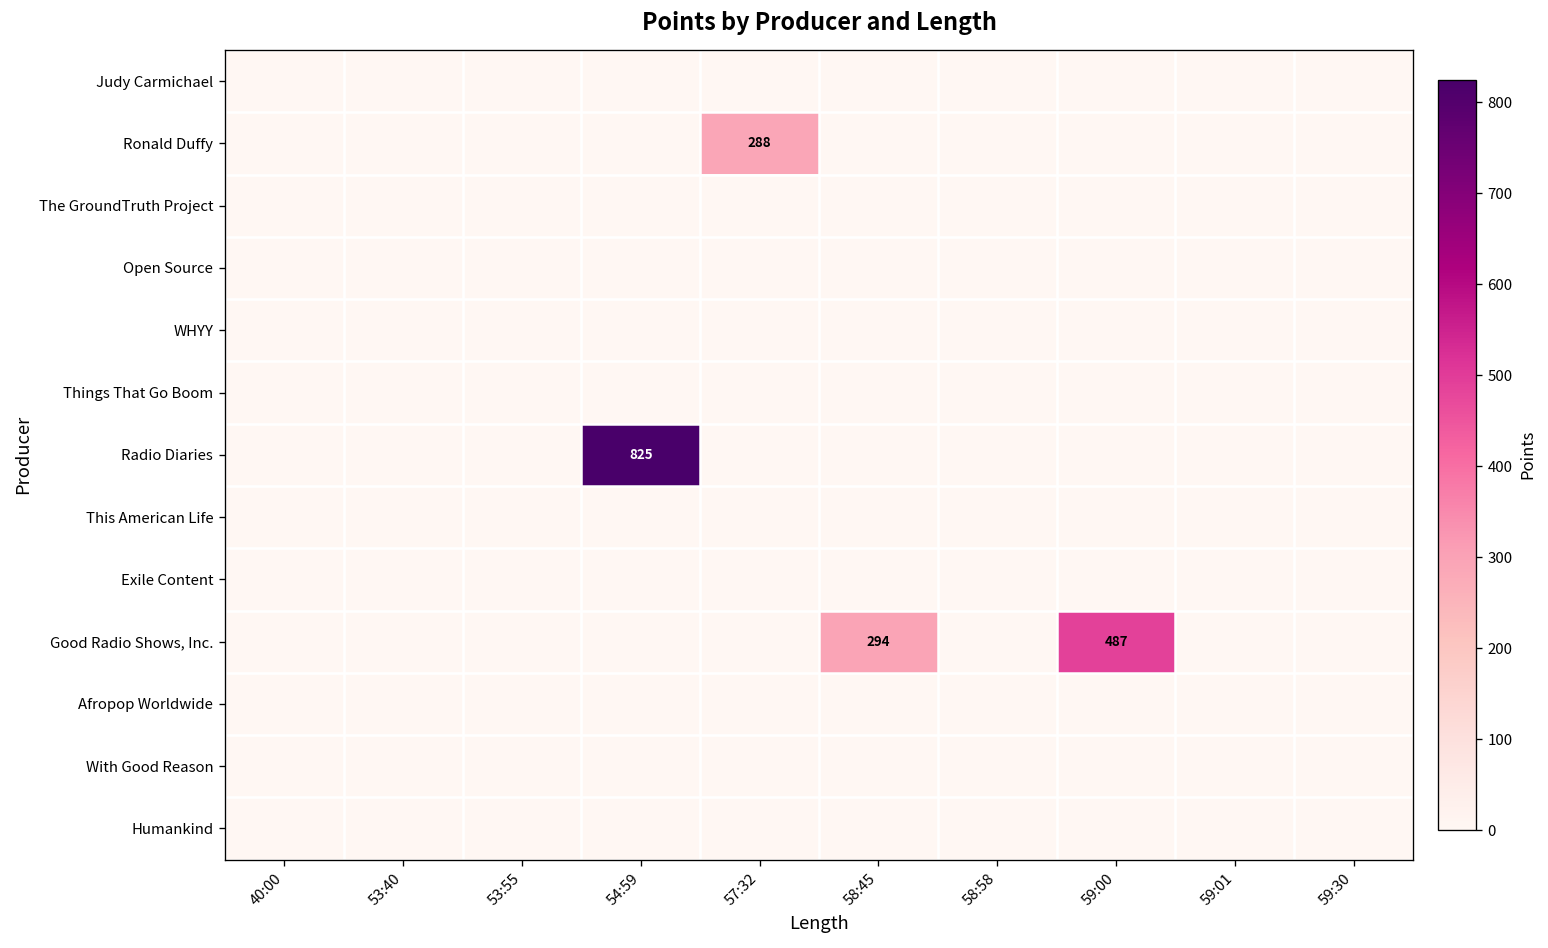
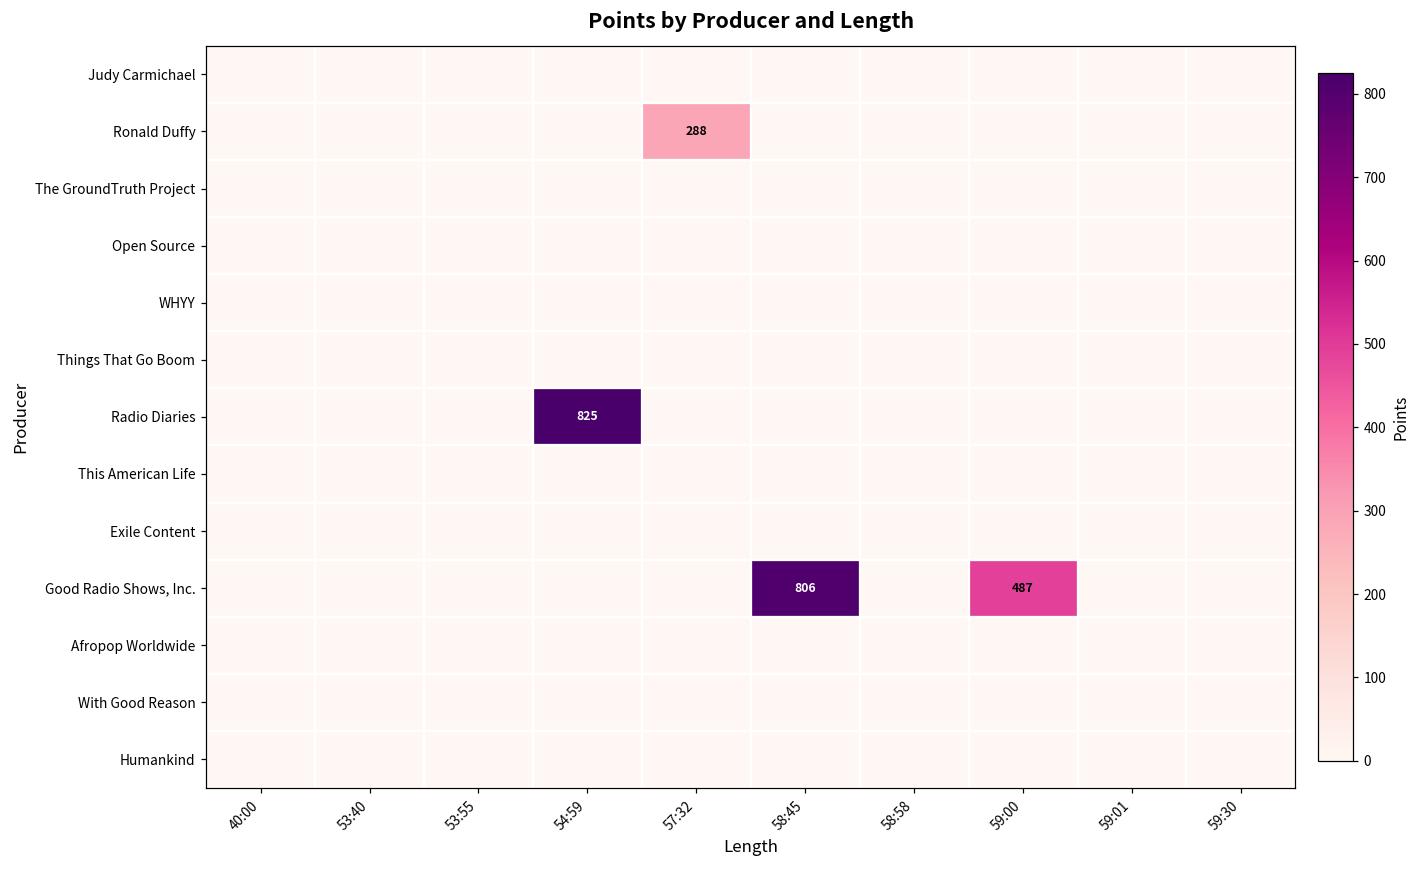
Good Radio Shows, Inc., 58:45: 294 -> 806
